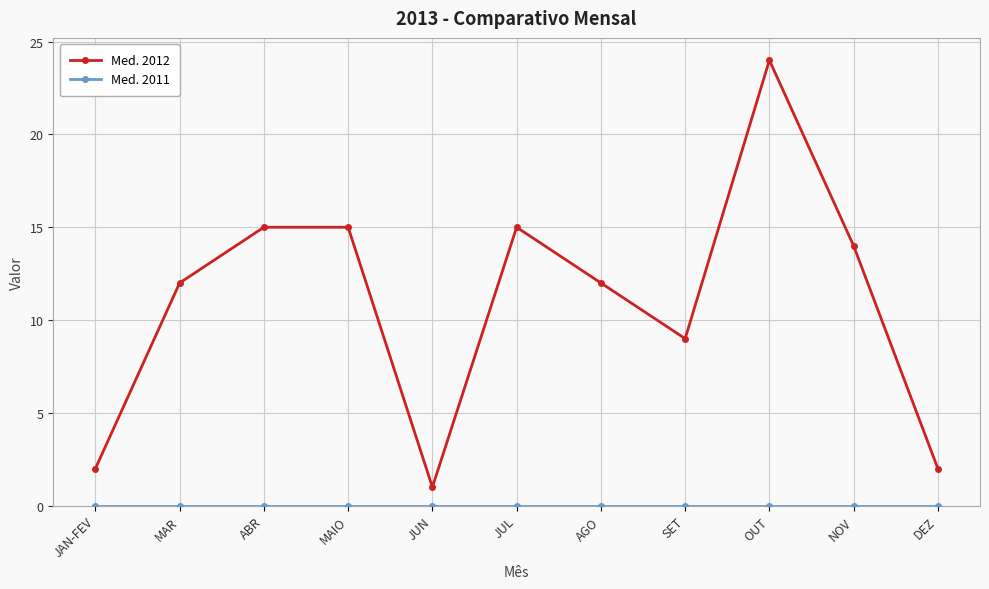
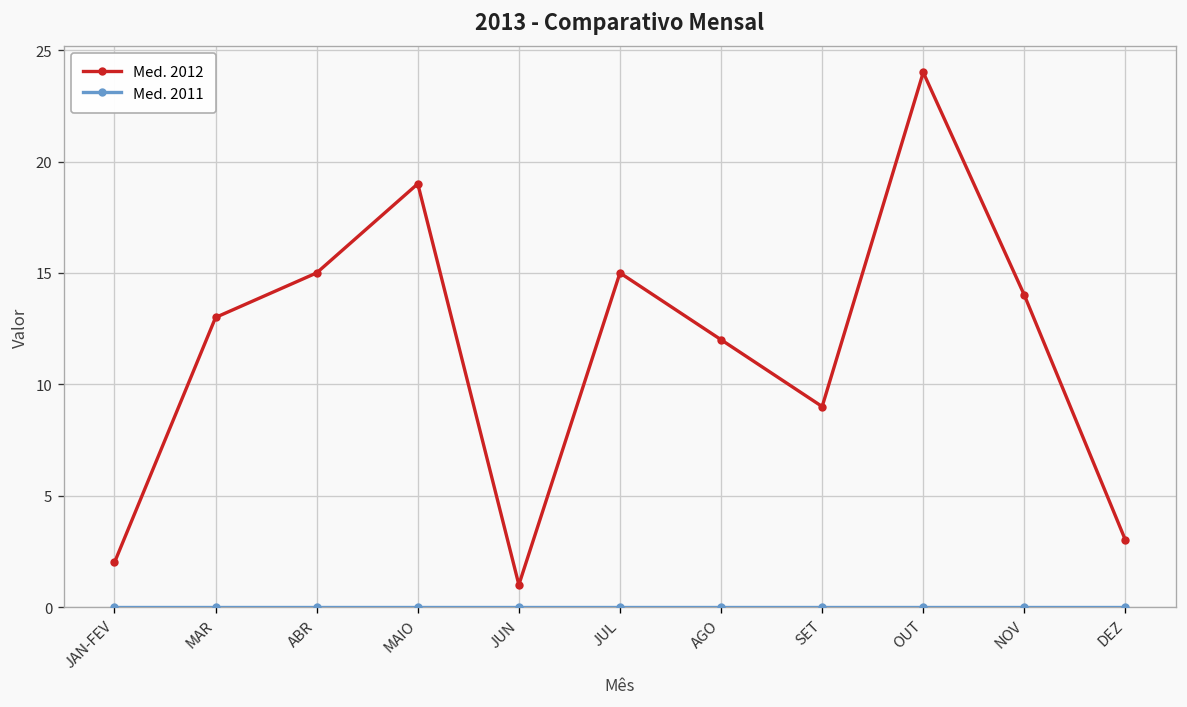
Med. 2012, MAR: 12 -> 13
Med. 2012, MAIO: 15 -> 19
Med. 2012, DEZ: 2 -> 3
